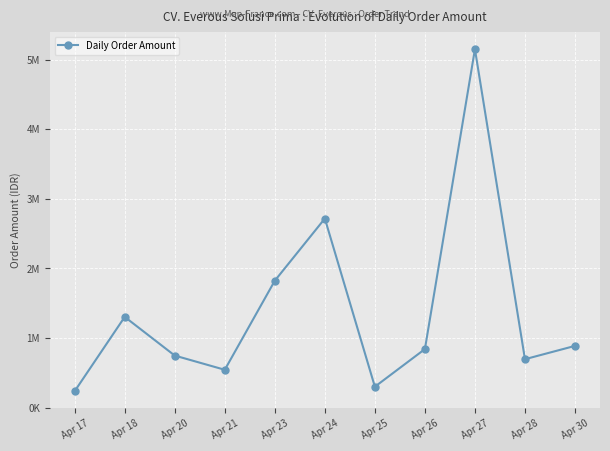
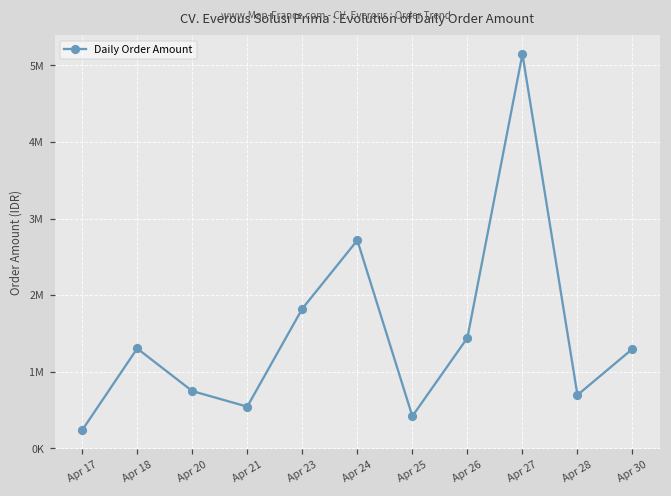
Apr 25: 300000 -> 400000
Apr 26: 800000 -> 1400000
Apr 30: 900000 -> 1300000
